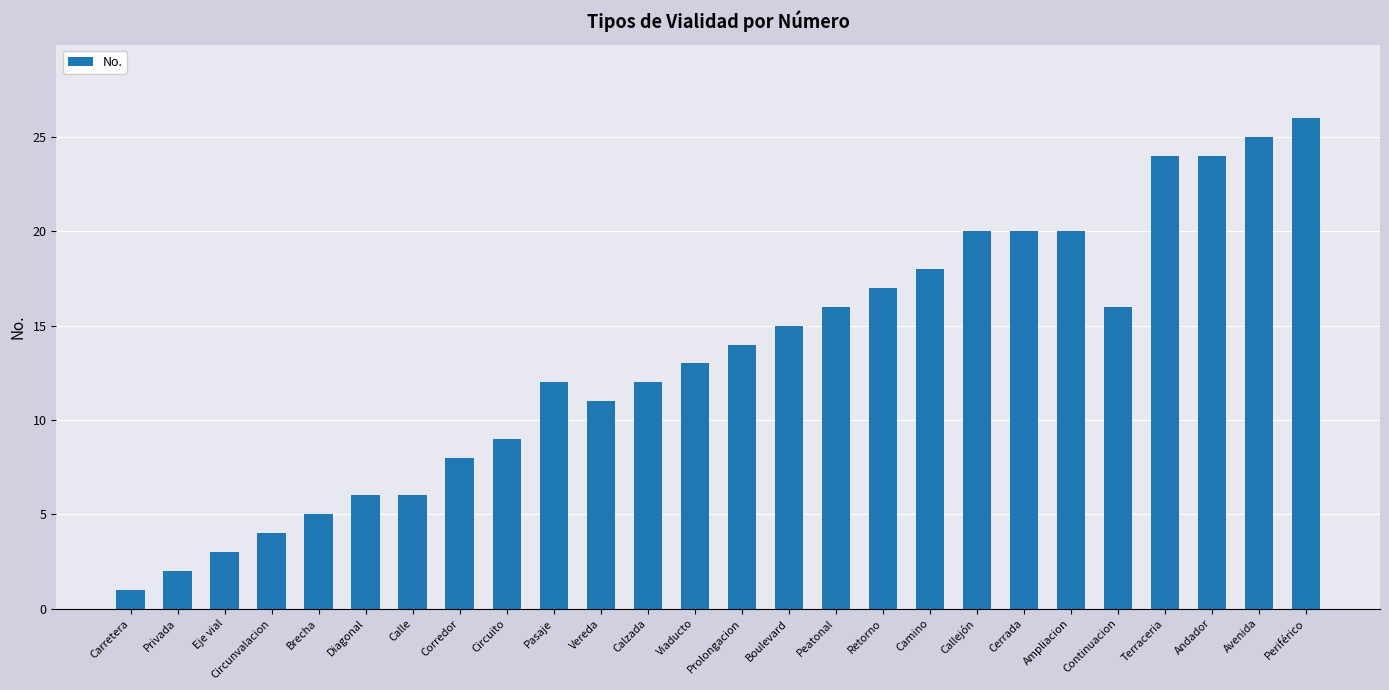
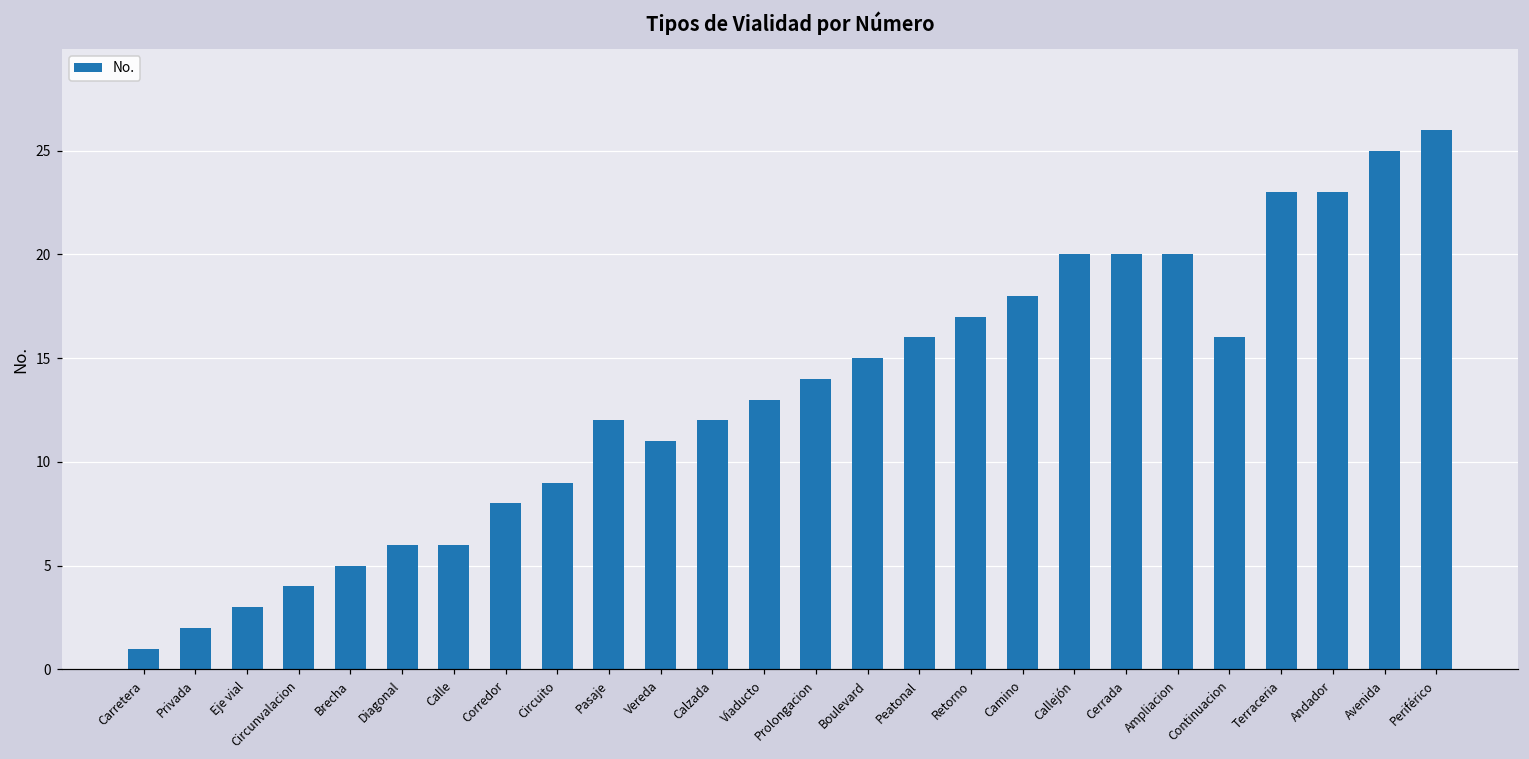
Terraceria: 24 -> 23
Andador: 24 -> 23
